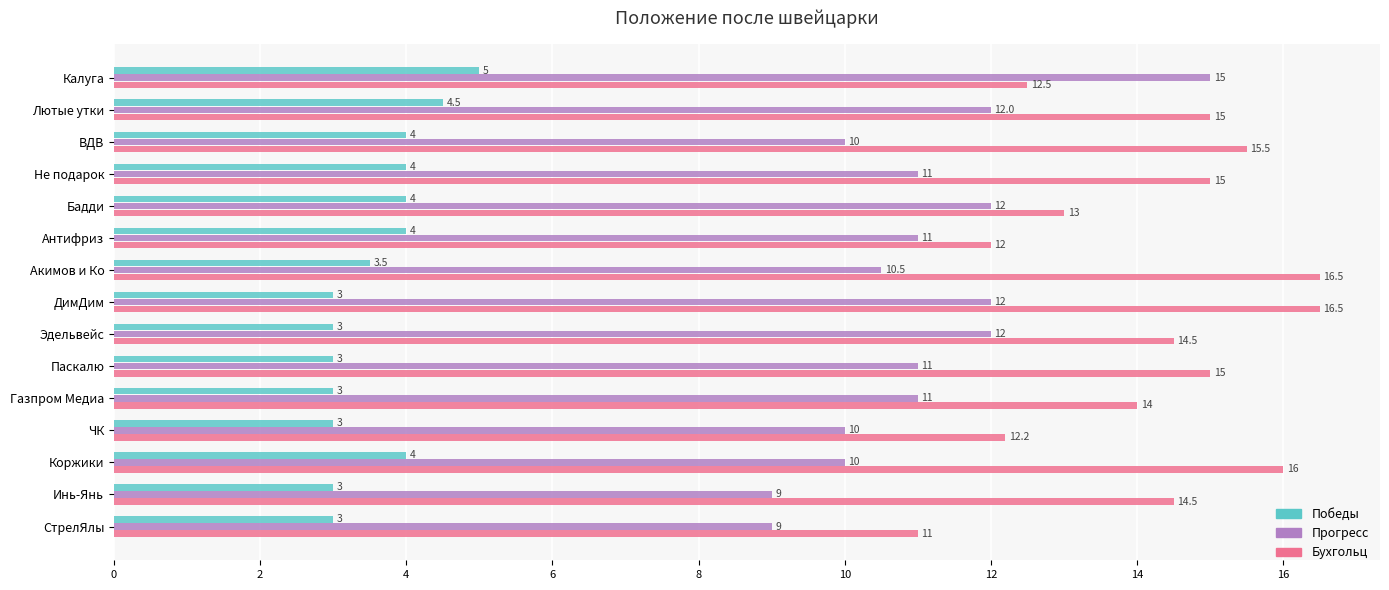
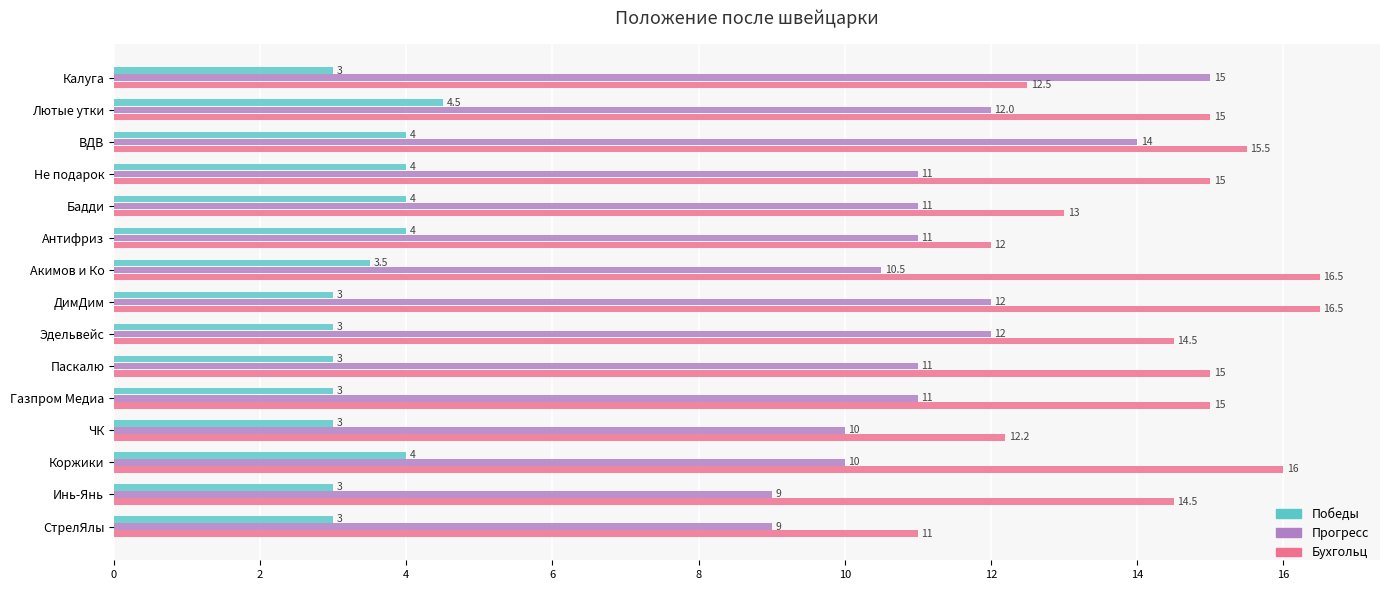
Победы, Калуга: 5 -> 3
Прогресс, ВДВ: 10 -> 14
Прогресс, Бадди: 12 -> 11
Бухгольц, Газпром Медиа: 14 -> 15
